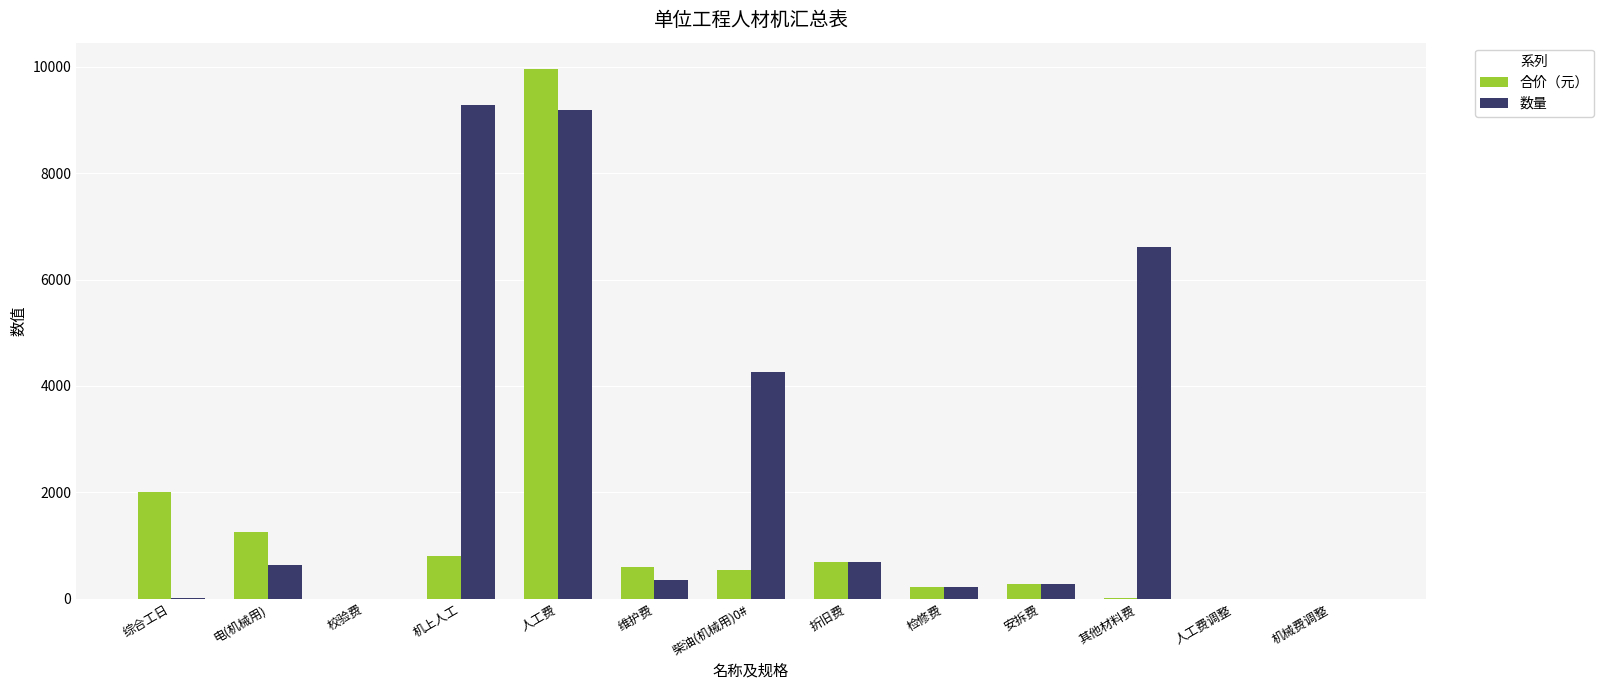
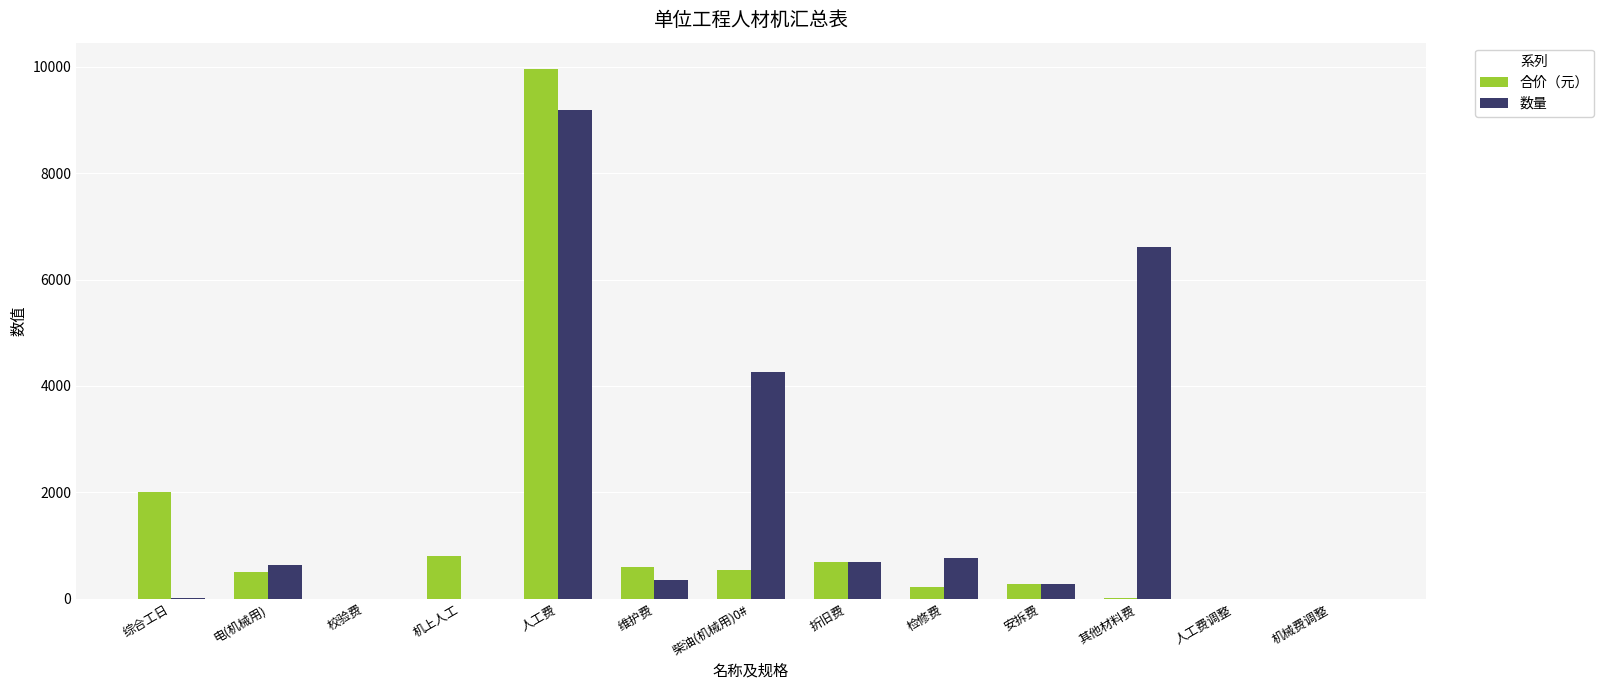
合价（元）, 电(机械用): 1300 -> 500
数量, 机上人工: 9300 -> 0
数量, 检修费: 200 -> 800
